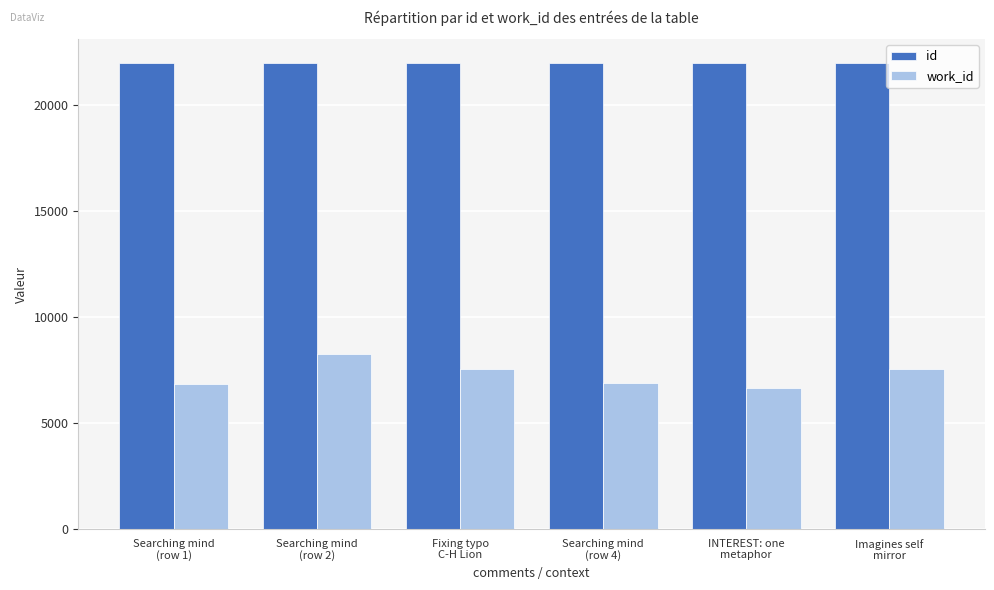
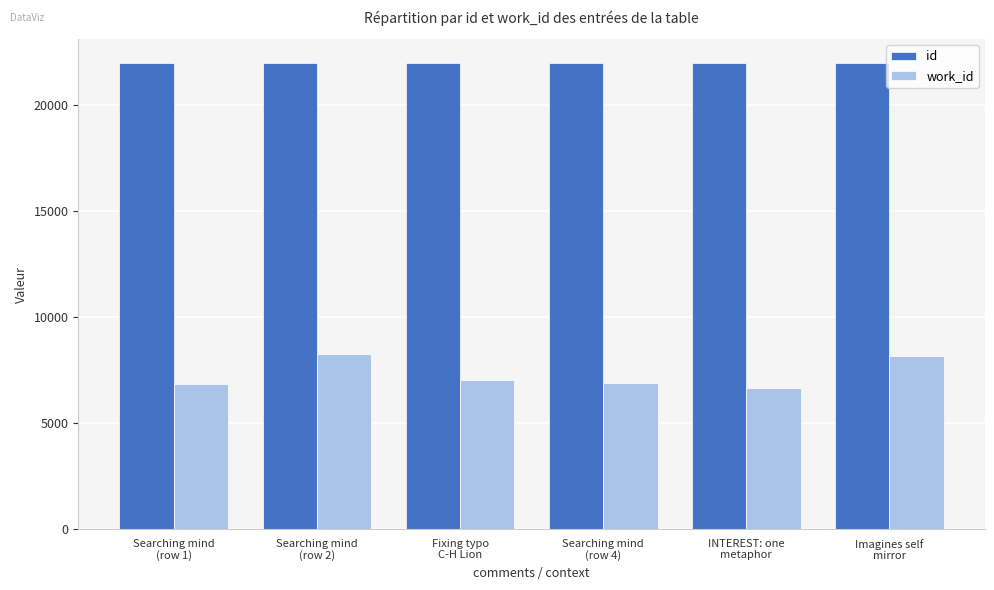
work_id, Fixing typo C-H Lion: 7600 -> 7000
work_id, Imagines self mirror: 7600 -> 8200
